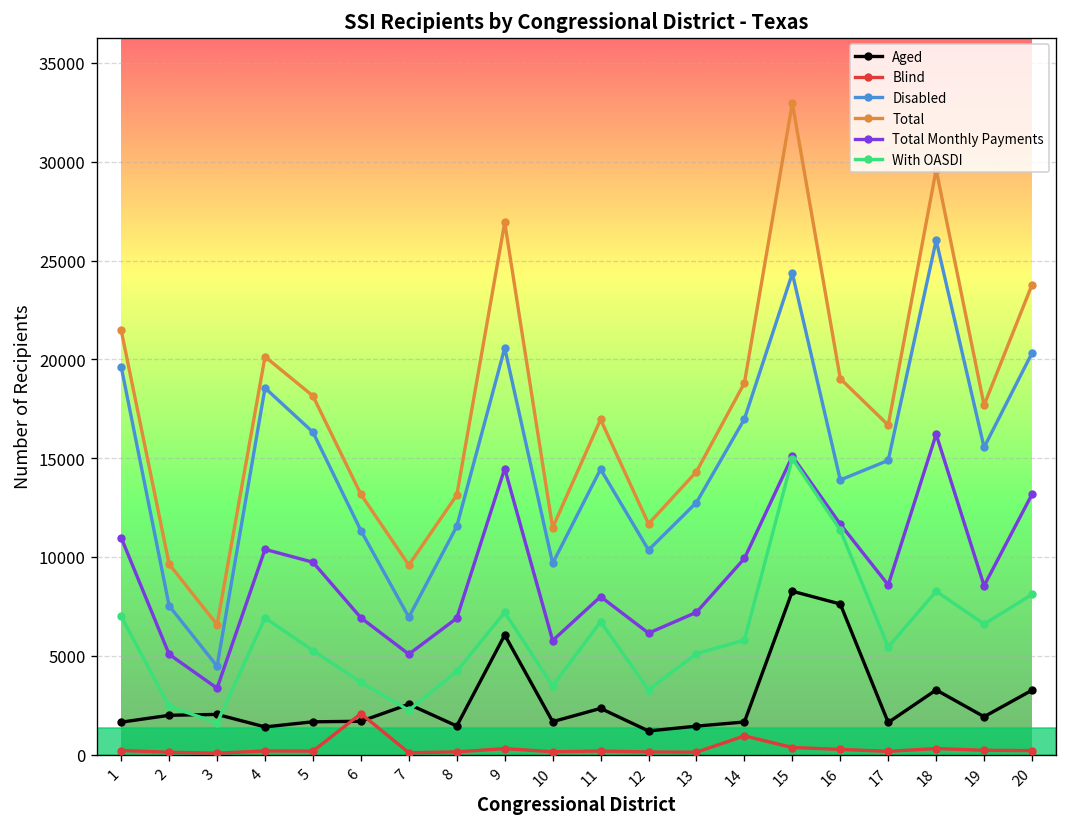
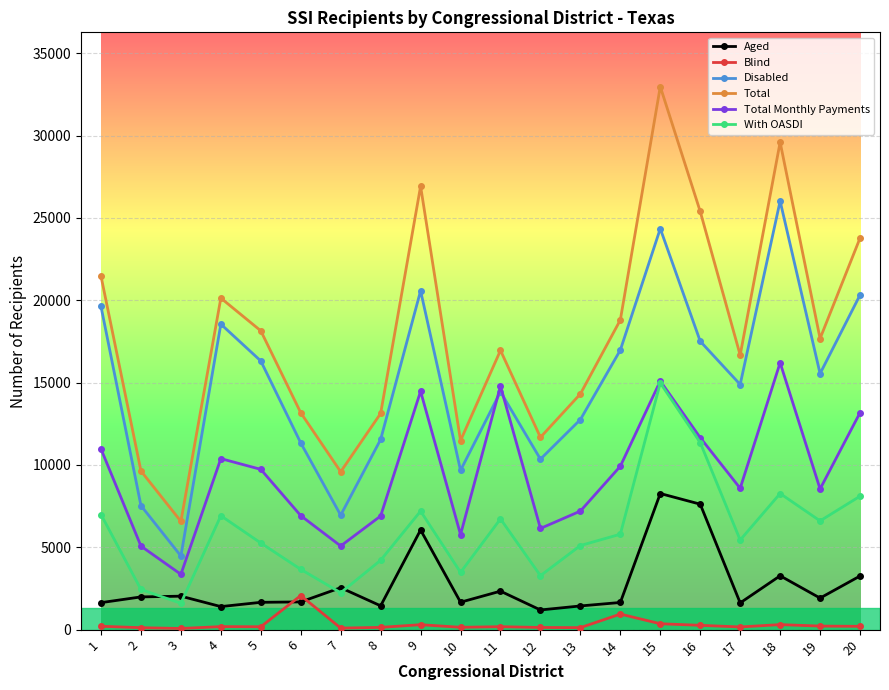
Total Monthly Payments, 11: 8000 -> 14800
Disabled, 16: 13900 -> 17500
Total, 16: 19000 -> 25400
